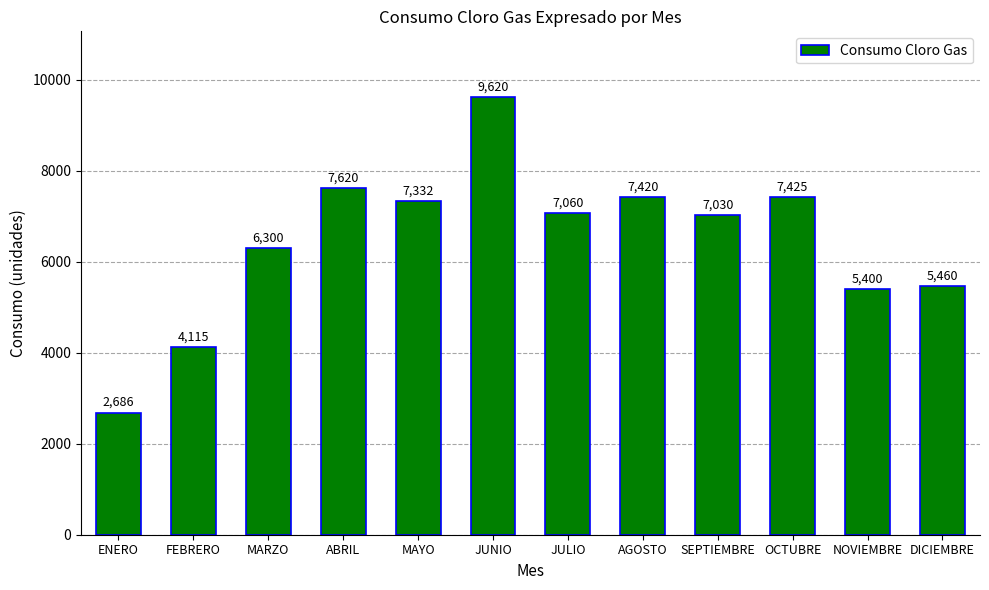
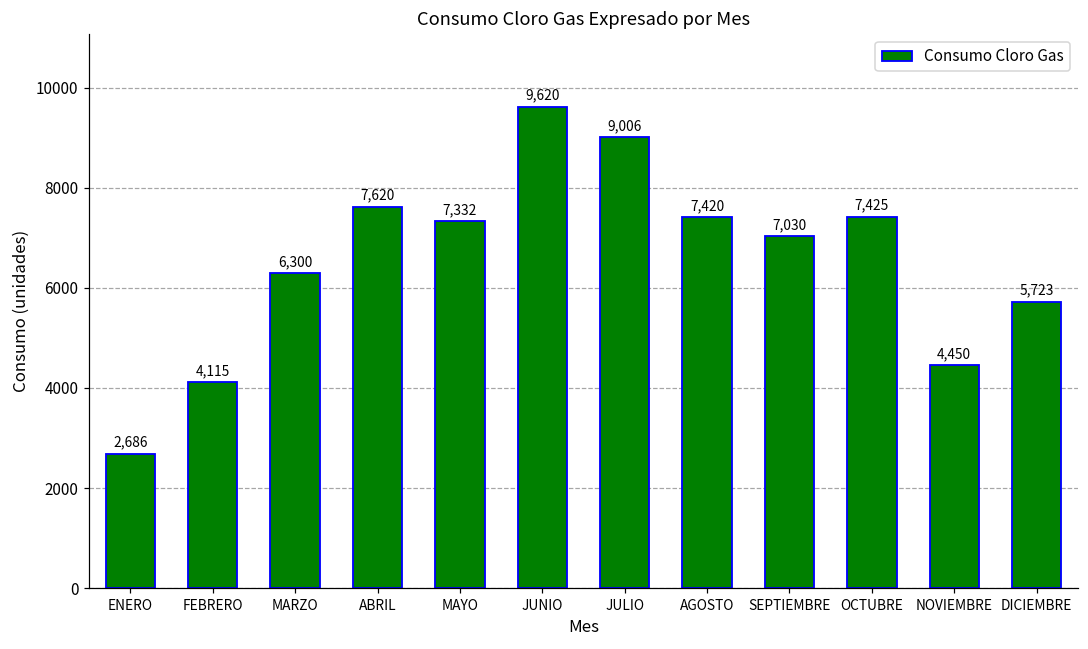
JULIO: 7,060 -> 9,006
NOVIEMBRE: 5,400 -> 4,450
DICIEMBRE: 5,460 -> 5,723
